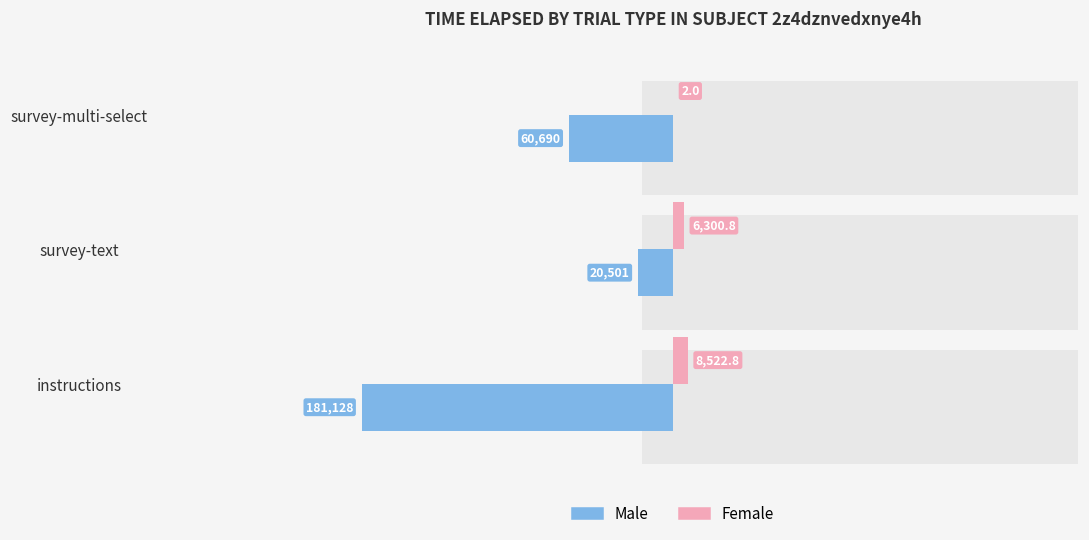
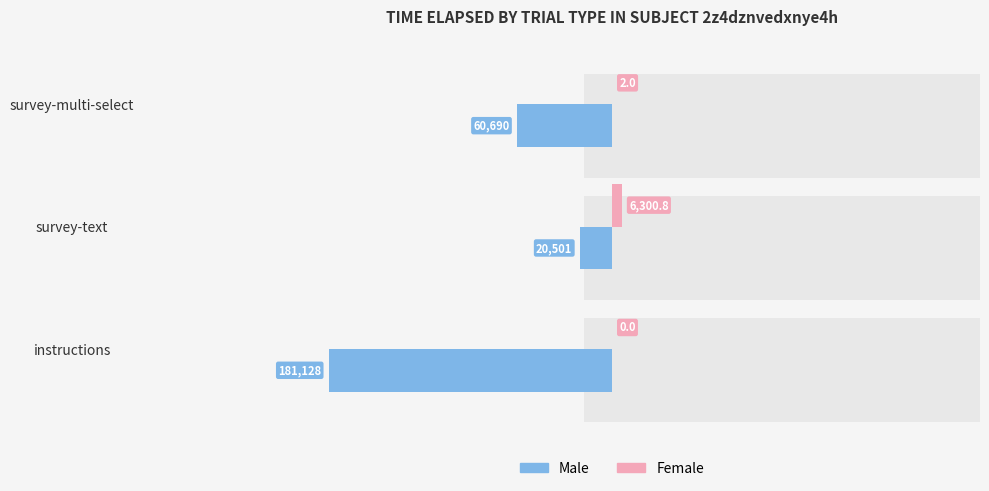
Female, instructions: 8,522.8 -> 0.0
